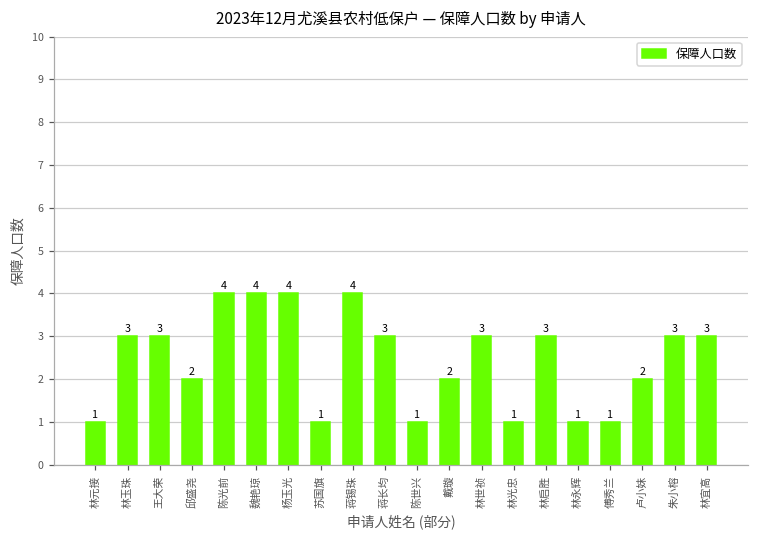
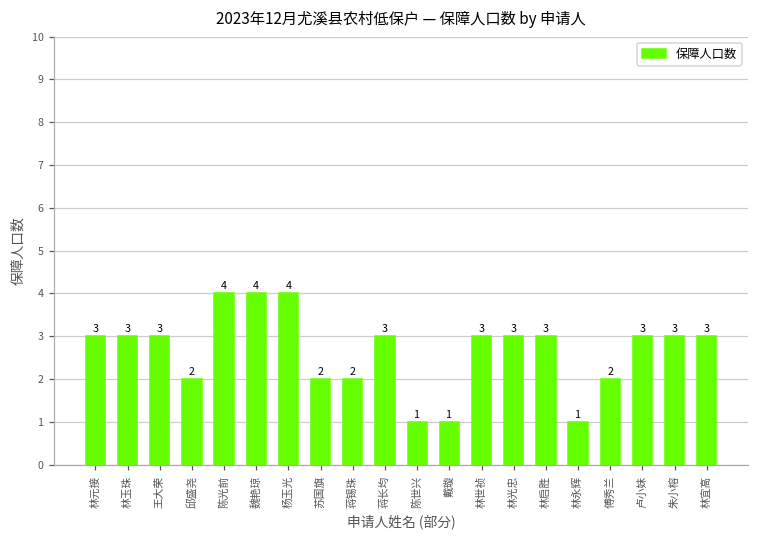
林元接: 1 -> 3
苏国旗: 1 -> 2
蒋锡珠: 4 -> 2
戴璇: 2 -> 1
林光忠: 1 -> 3
傅秀兰: 1 -> 2
卢小妹: 2 -> 3
